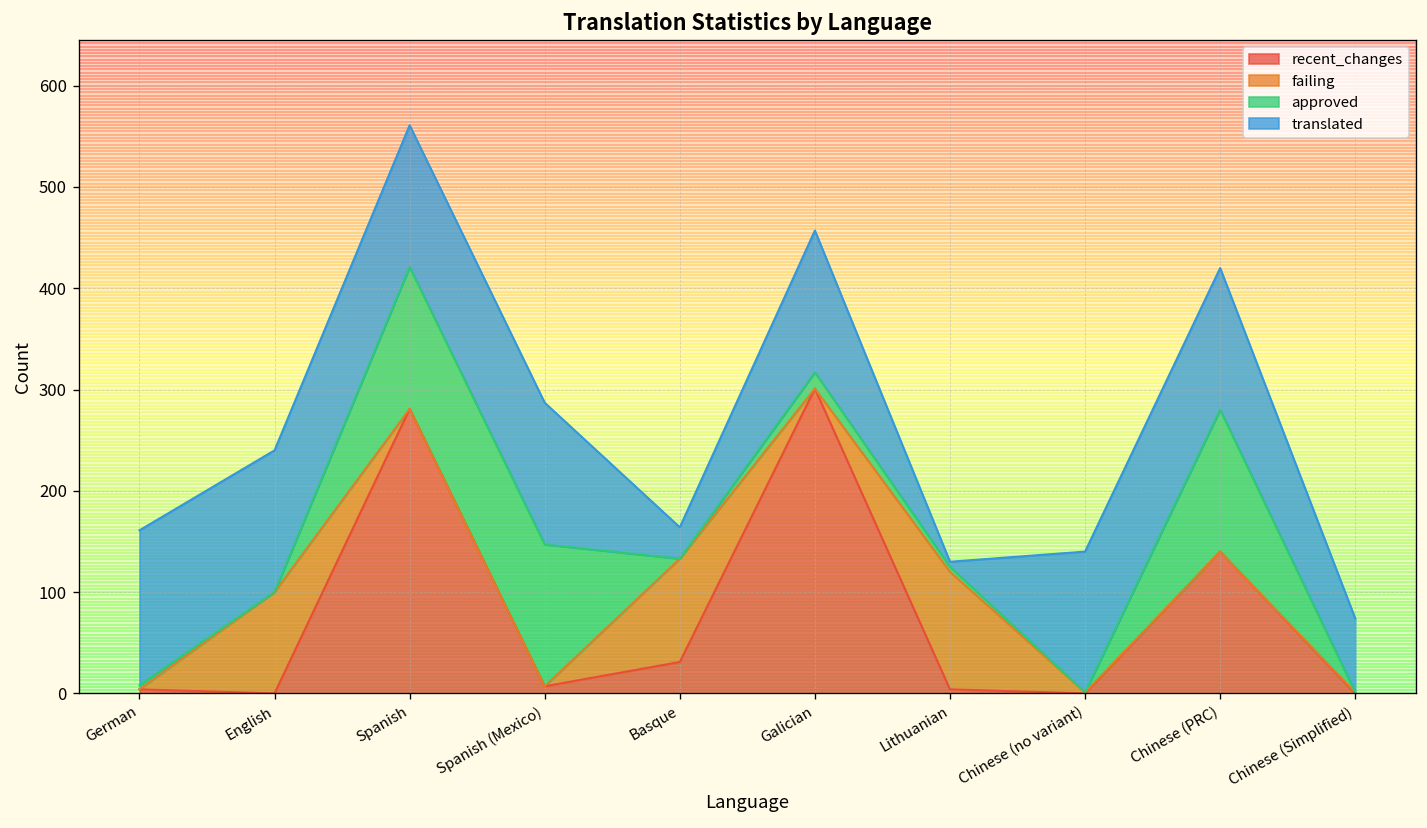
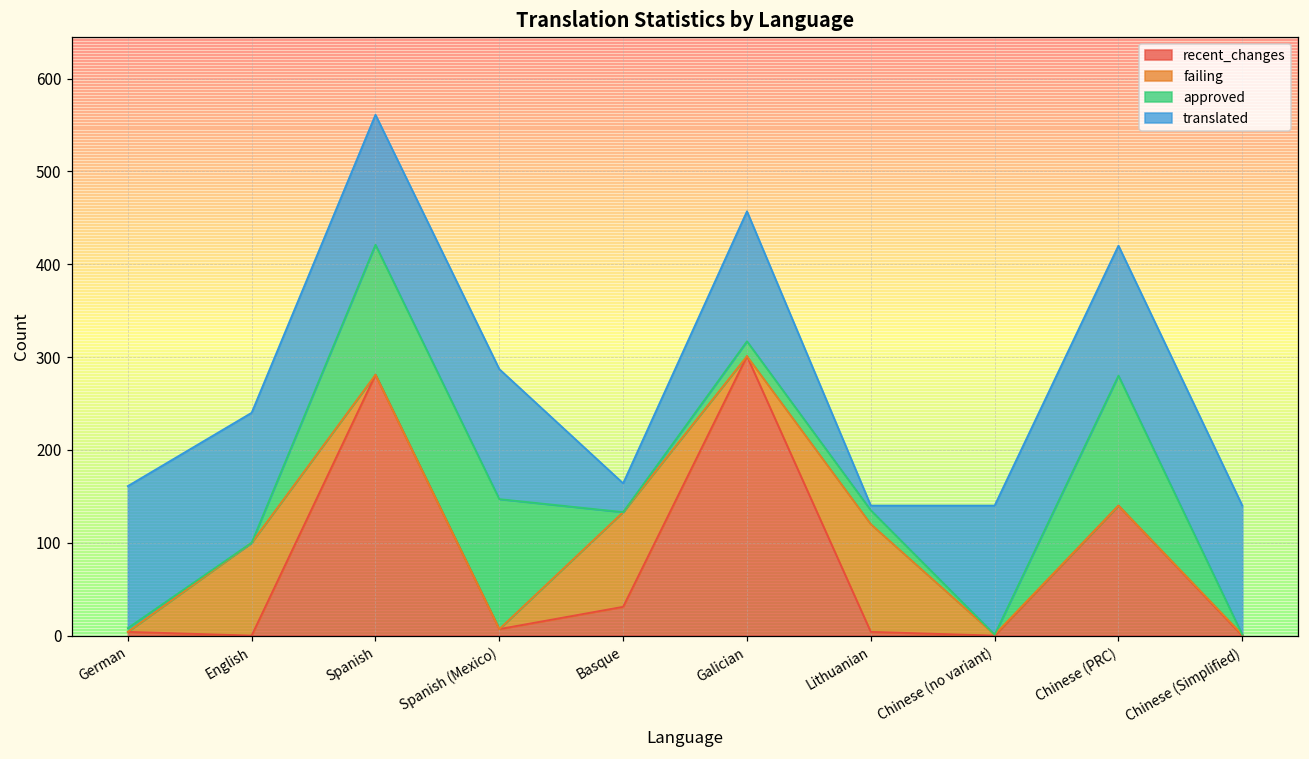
approved, Lithuanian: 10 -> 20
translated, Chinese (Simplified): 70 -> 140
